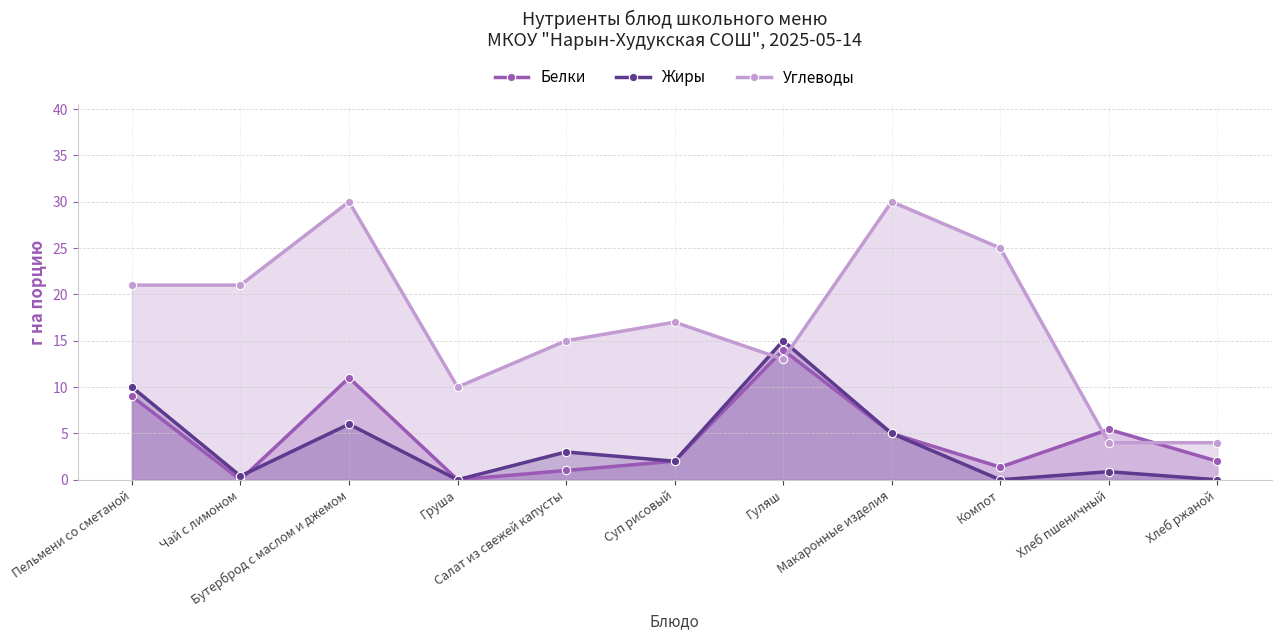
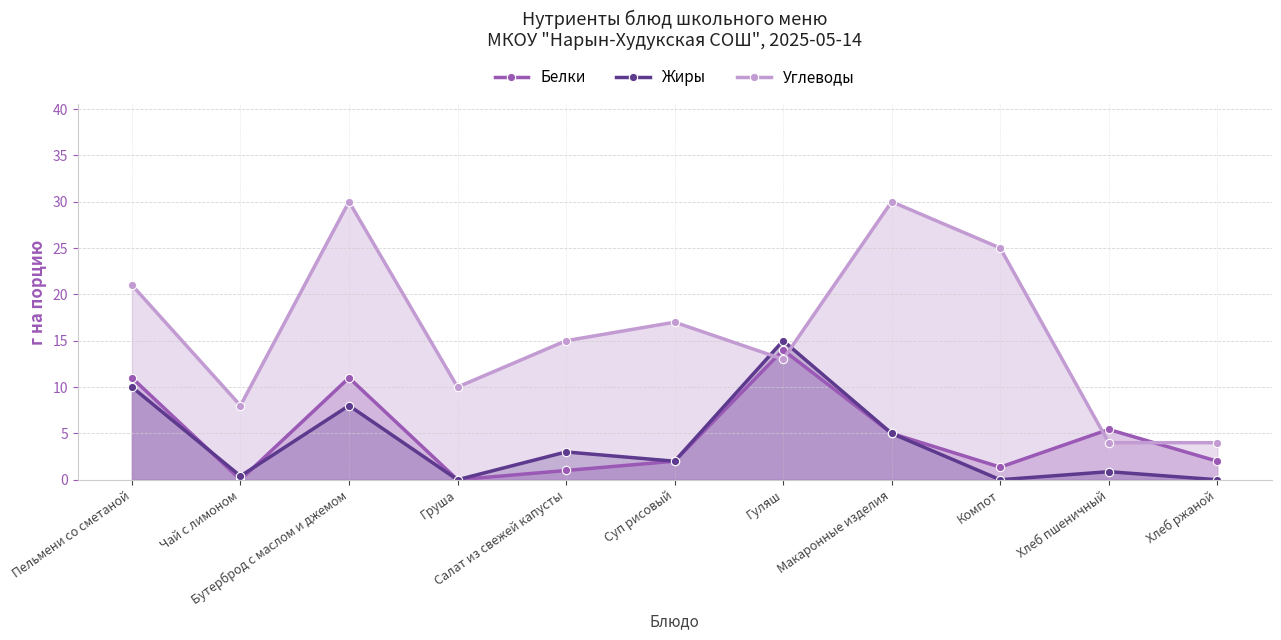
Белки, Пельмени со сметаной: 9 -> 11
Углеводы, Чай с лимоном: 21 -> 8
Жиры, Бутерброд с маслом и джемом: 6 -> 8
